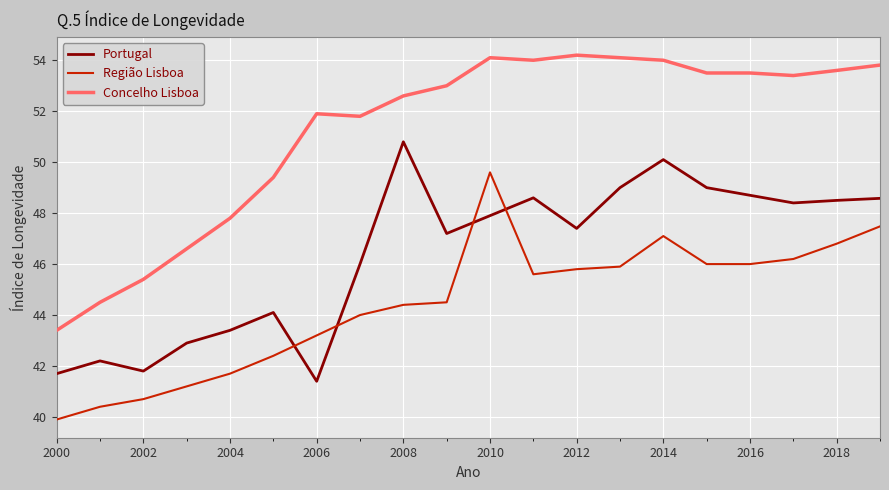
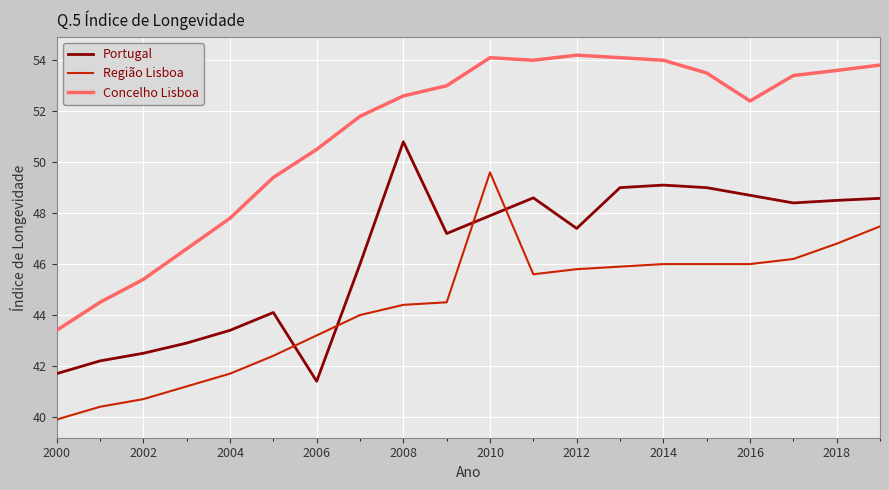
Portugal, 2002: 41.8 -> 42.5
Concelho Lisboa, 2006: 51.9 -> 50.5
Portugal, 2014: 50.1 -> 49.1
Região Lisboa, 2014: 47.1 -> 46.0
Concelho Lisboa, 2016: 53.5 -> 52.4
